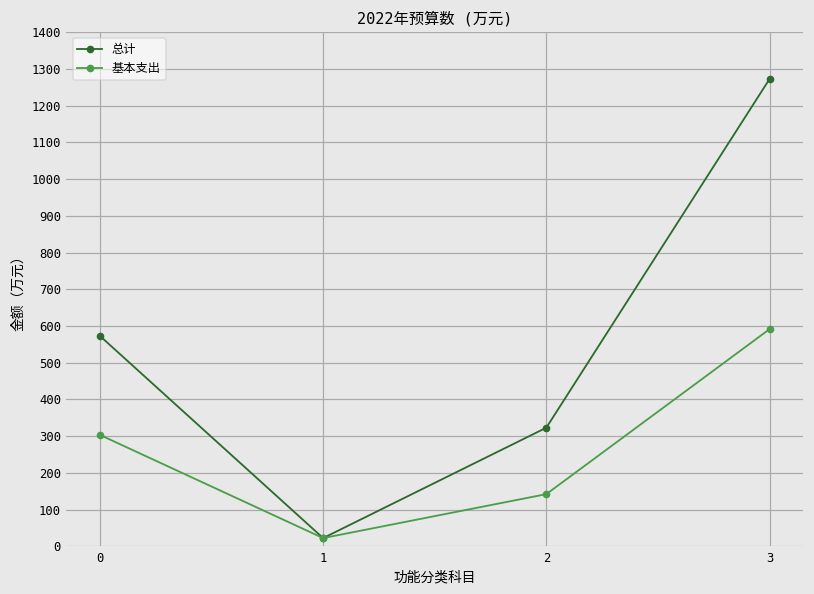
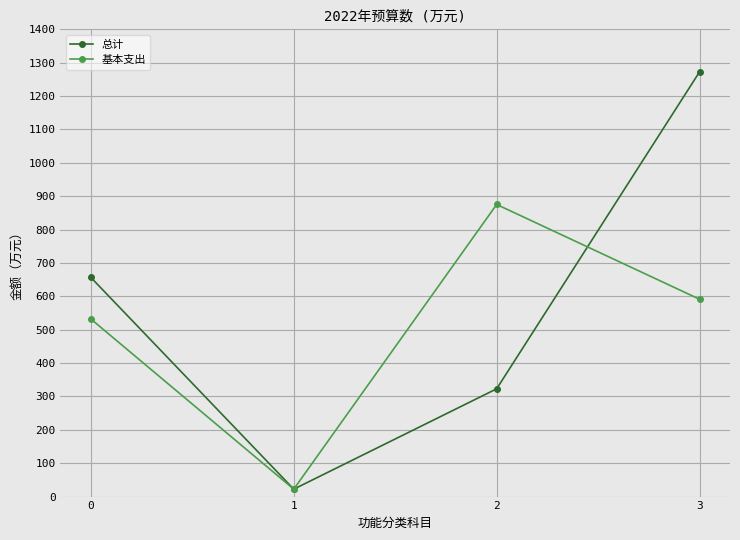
总计, 0: 570 -> 660
基本支出, 0: 300 -> 530
基本支出, 2: 140 -> 880
